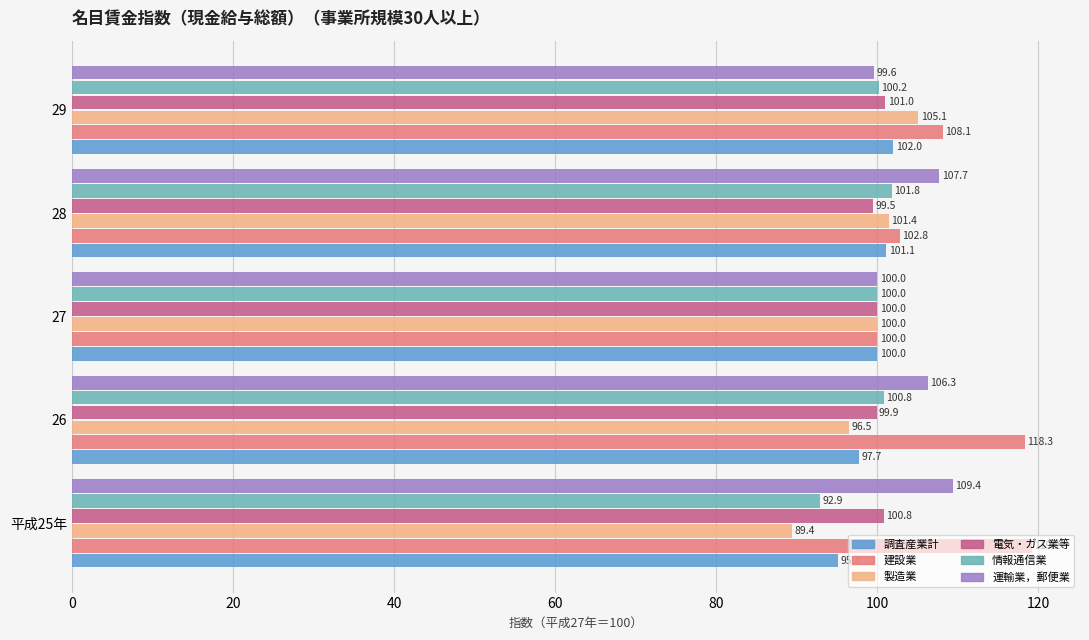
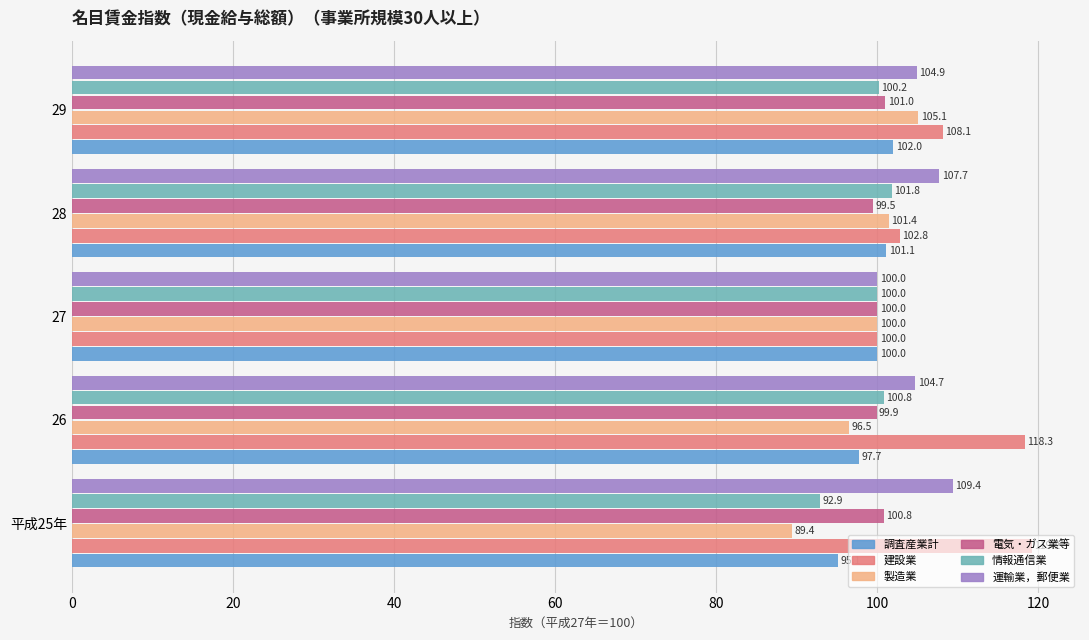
運輸業，郵便業, 29: 99.6 -> 104.9
運輸業，郵便業, 26: 106.3 -> 104.7
